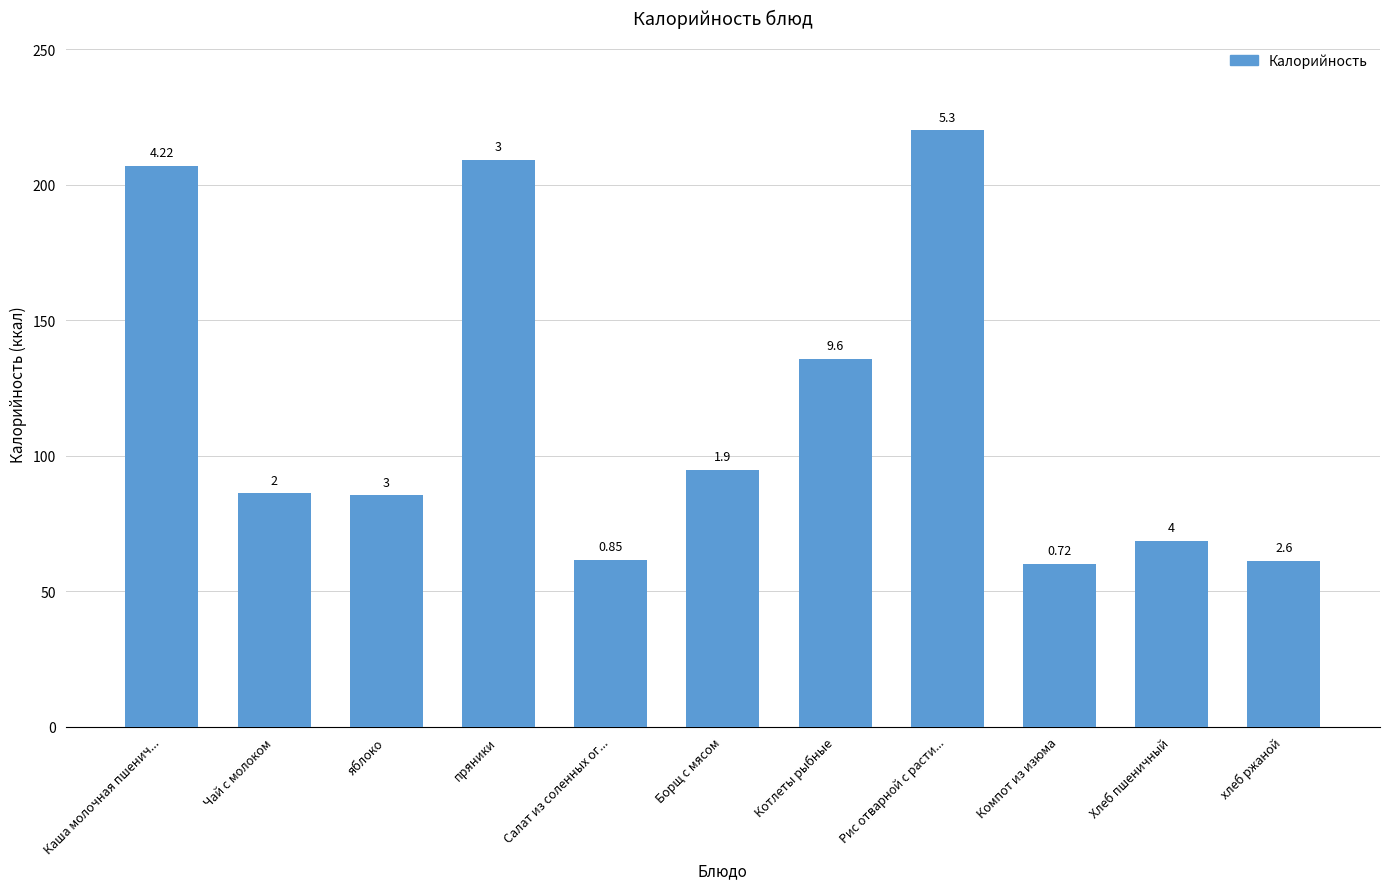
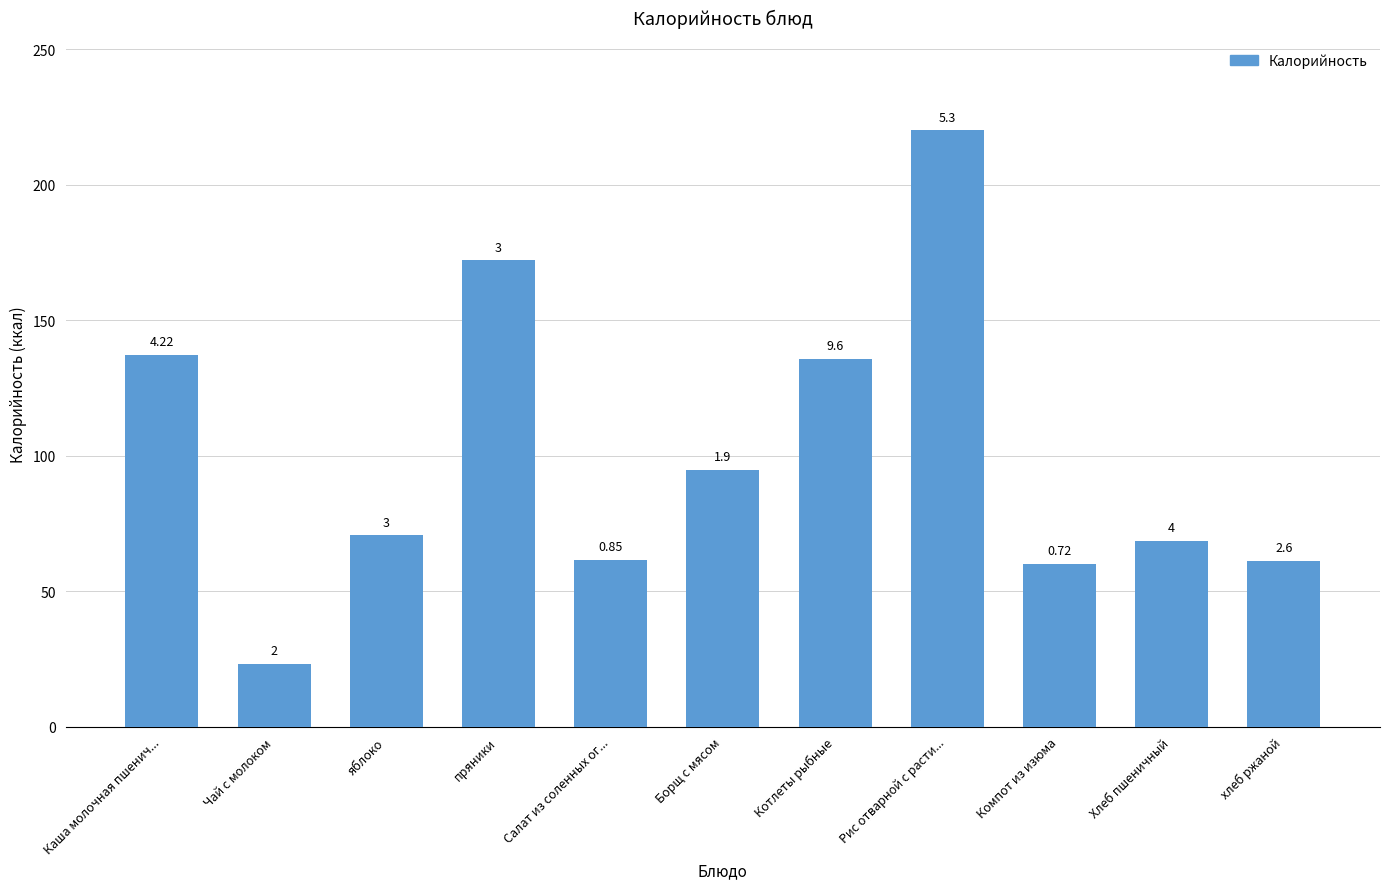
Каша молочная пшенич...: 207 -> 137
Чай с молоком: 86 -> 23
яблоко: 85 -> 71
пряники: 209 -> 172
